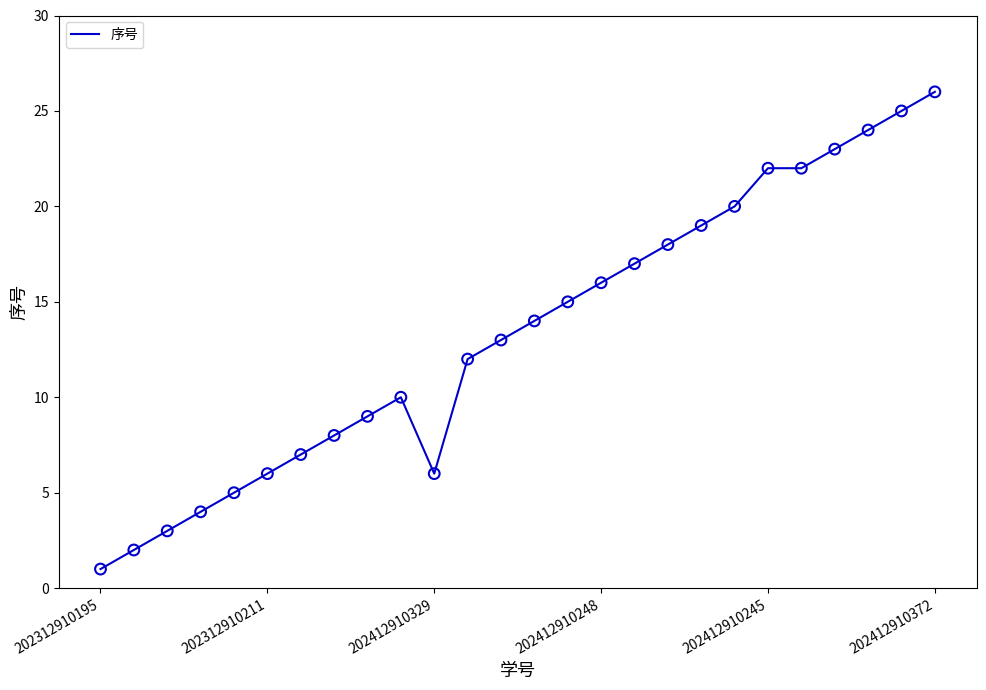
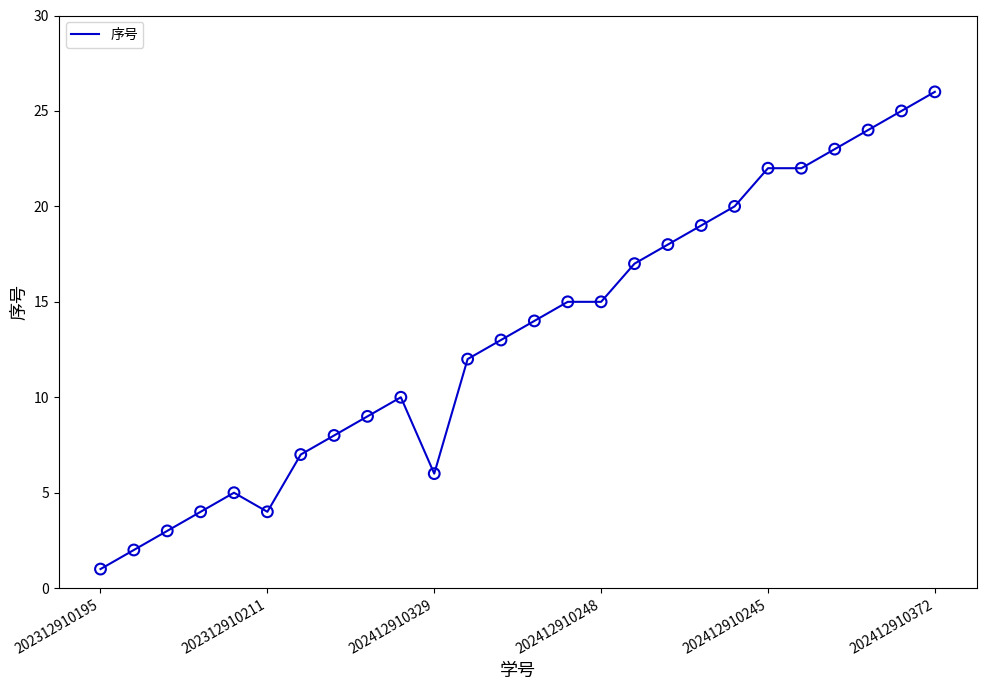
202312910211: 6 -> 4
202412910248: 16 -> 15
